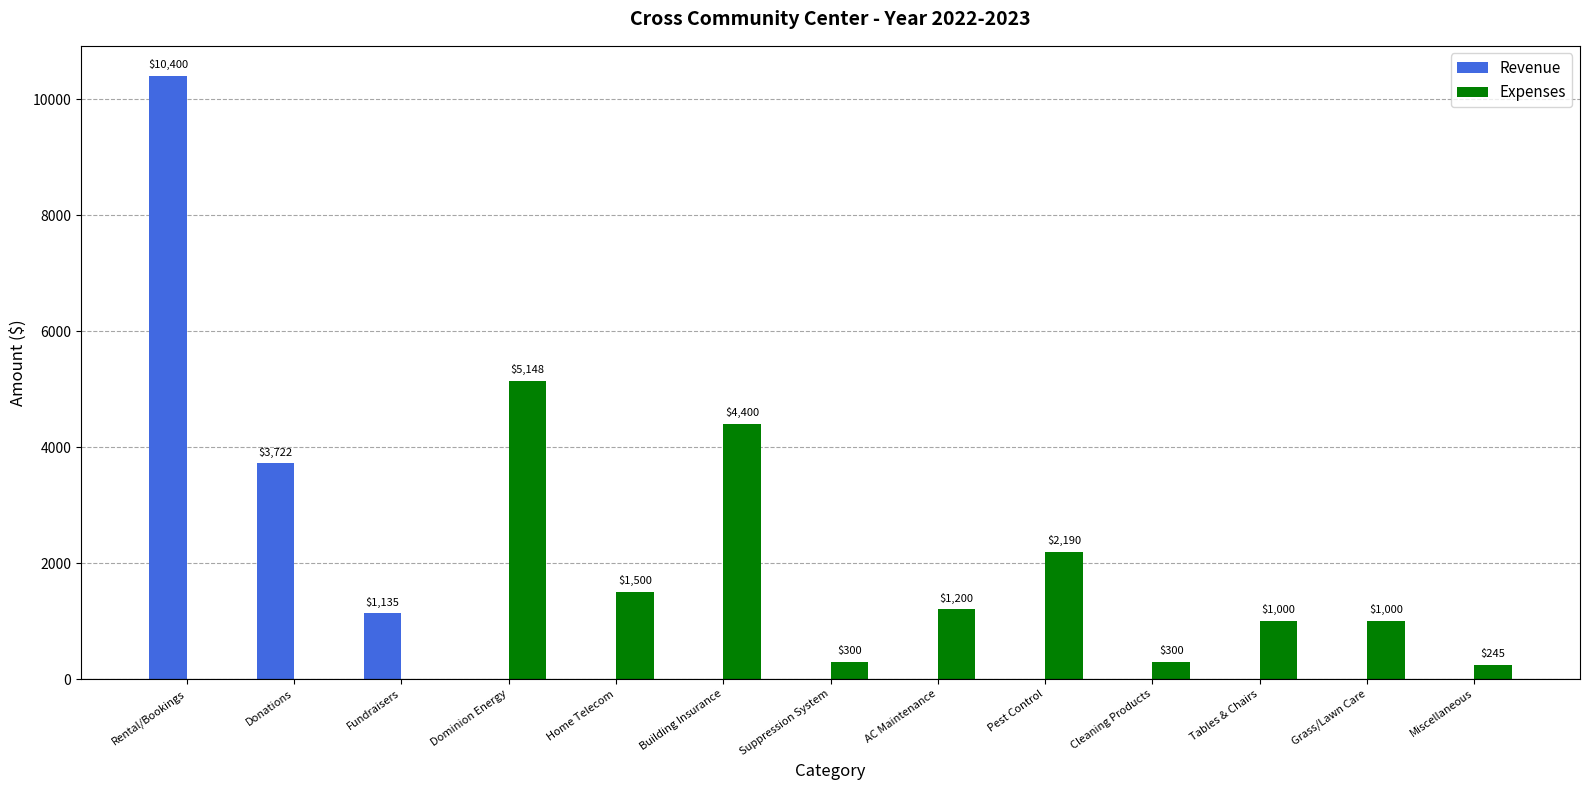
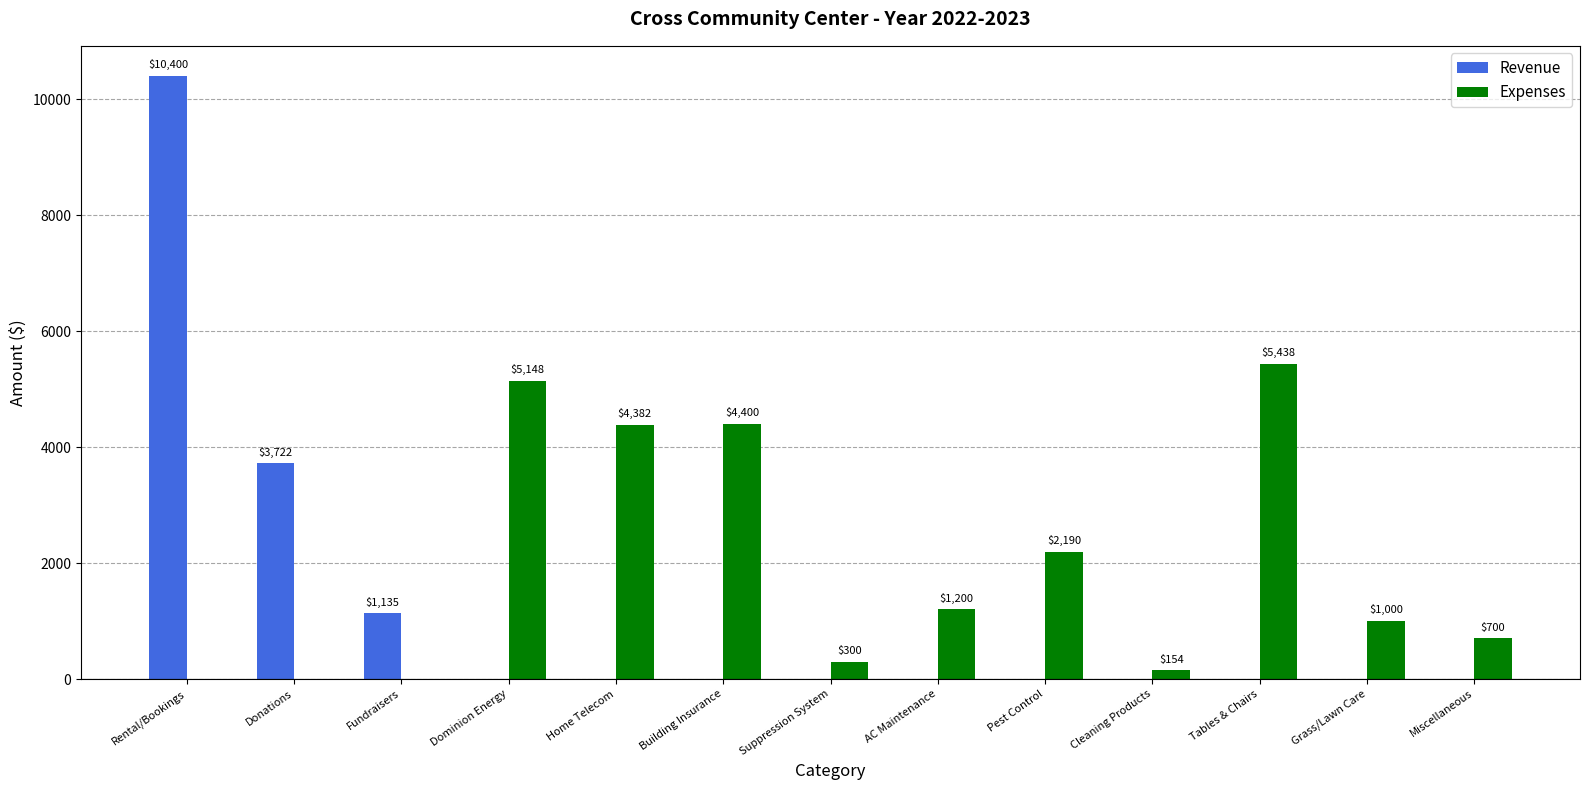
Expenses, Home Telecom: $1,500 -> $4,382
Expenses, Cleaning Products: $300 -> $154
Expenses, Tables & Chairs: $1,000 -> $5,438
Expenses, Miscellaneous: $245 -> $700
